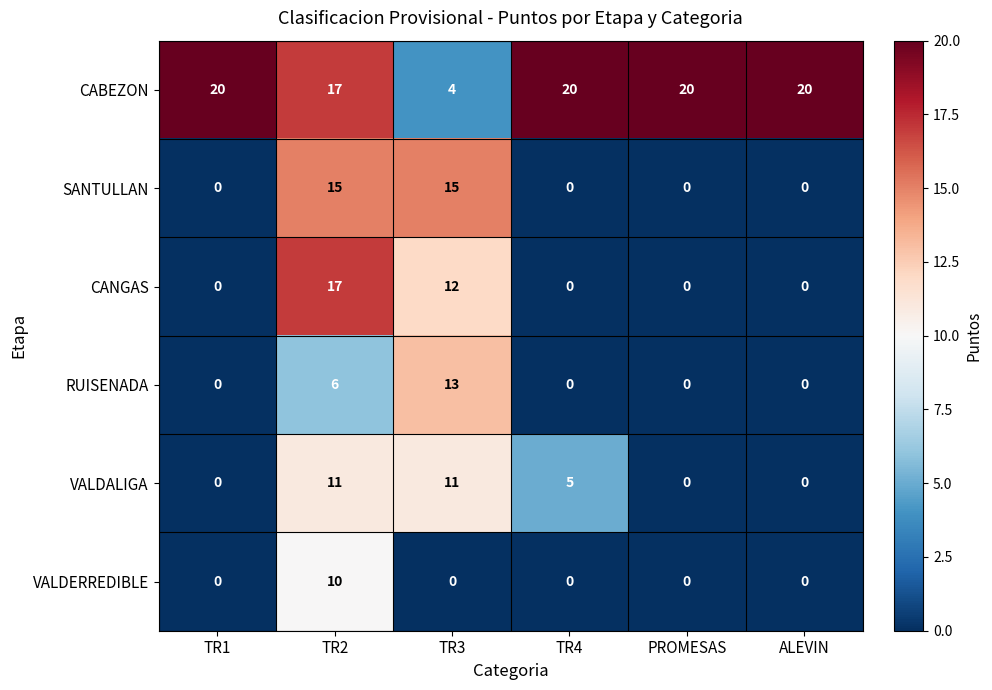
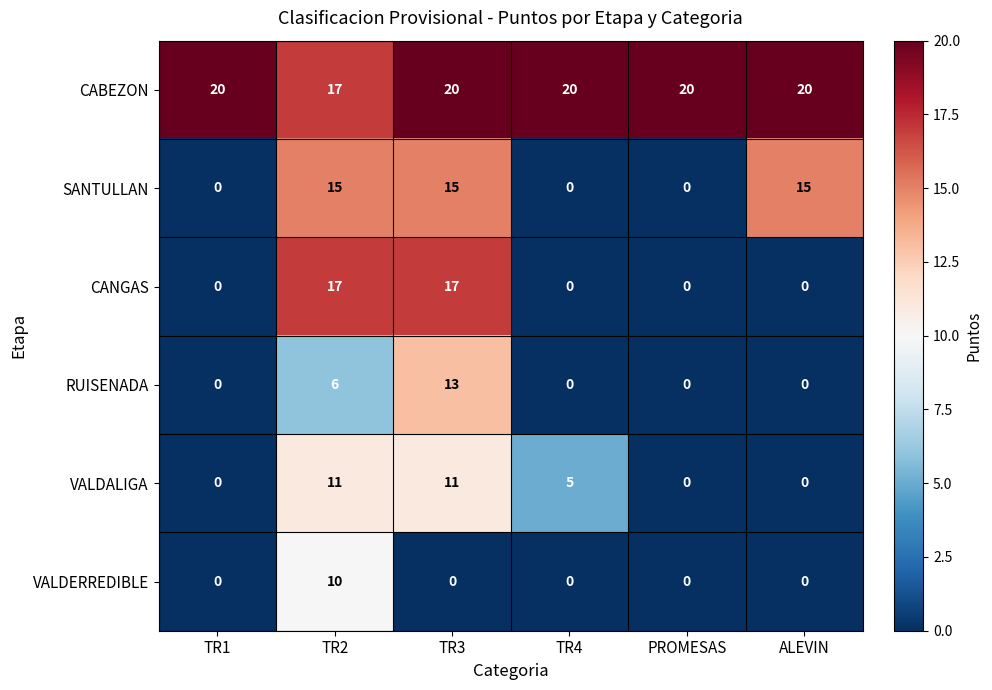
CABEZON, TR3: 4 -> 20
SANTULLAN, ALEVIN: 0 -> 15
CANGAS, TR3: 12 -> 17
